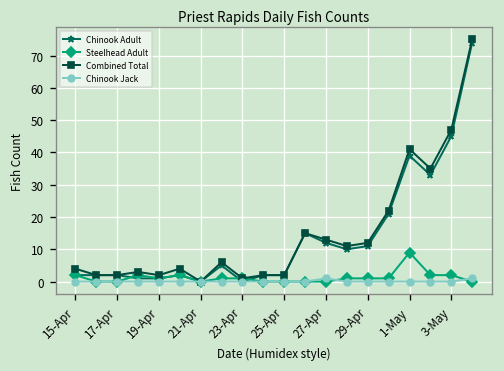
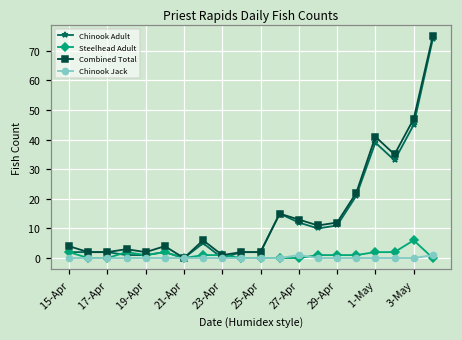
Steelhead Adult, 1-May: 9 -> 2
Steelhead Adult, 3-May: 2 -> 6
